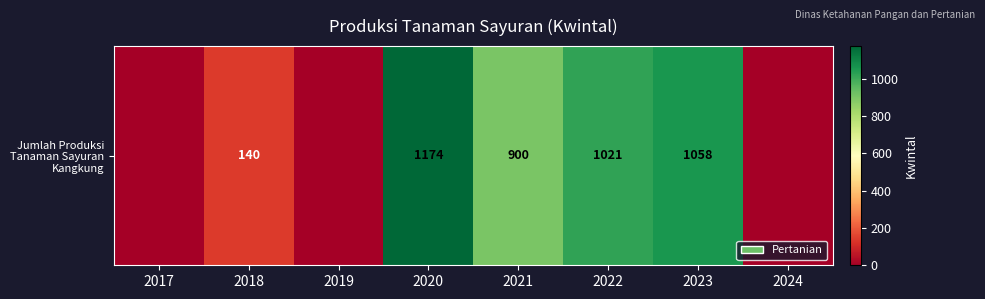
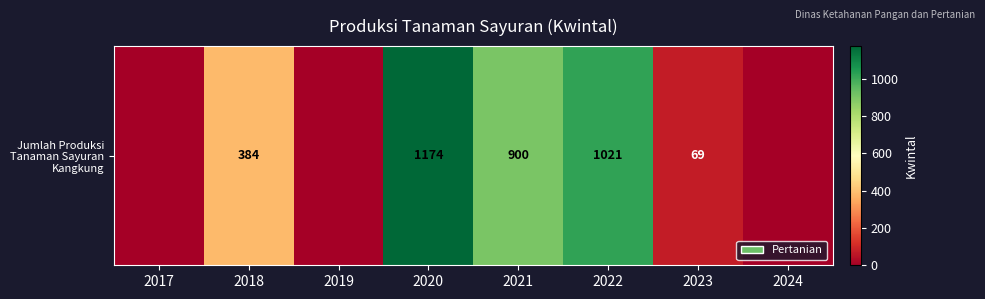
Jumlah Produksi Tanaman Sayuran Kangkung, 2018: 140 -> 384
Jumlah Produksi Tanaman Sayuran Kangkung, 2023: 1058 -> 69
